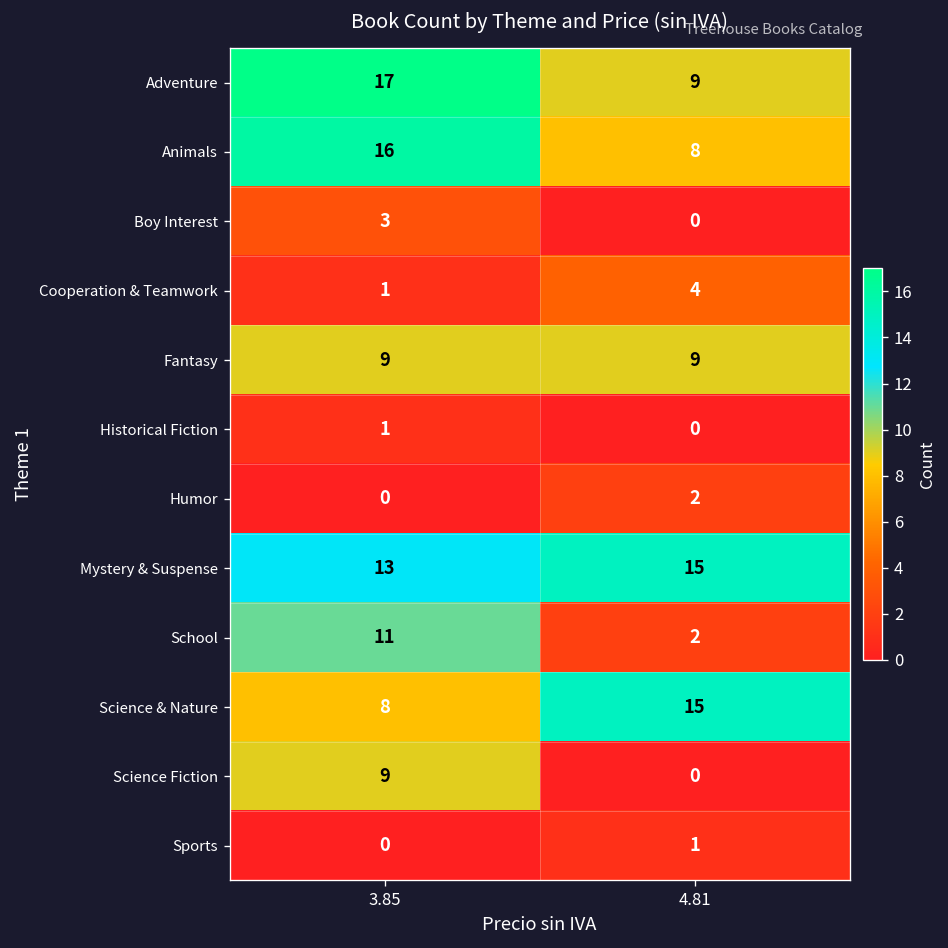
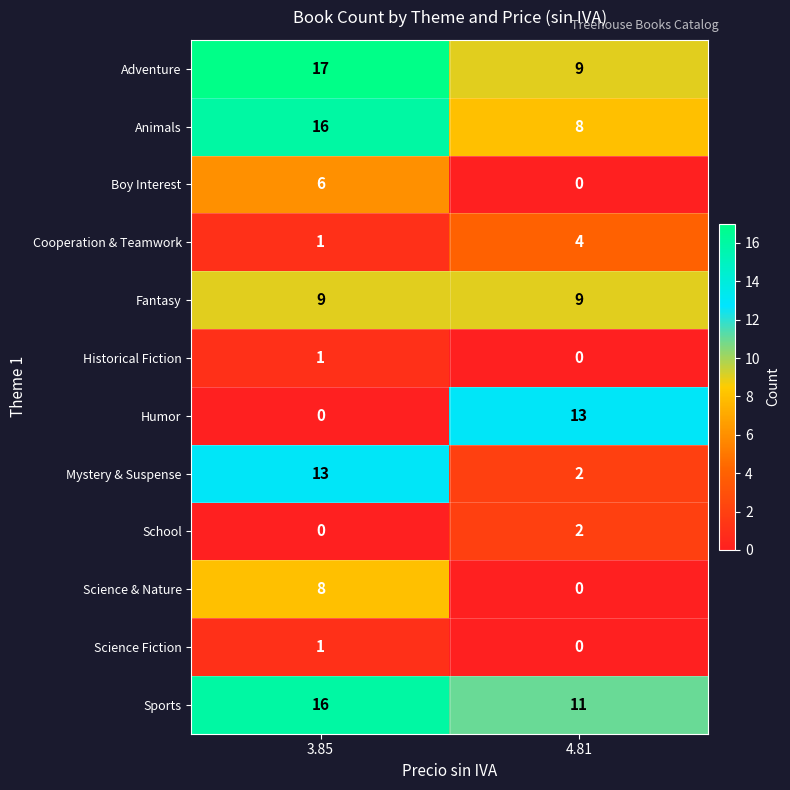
Boy Interest, 3.85: 3 -> 6
Humor, 4.81: 2 -> 13
Mystery & Suspense, 4.81: 15 -> 2
School, 3.85: 11 -> 0
Science & Nature, 4.81: 15 -> 0
Science Fiction, 3.85: 9 -> 1
Sports, 3.85: 0 -> 16
Sports, 4.81: 1 -> 11
